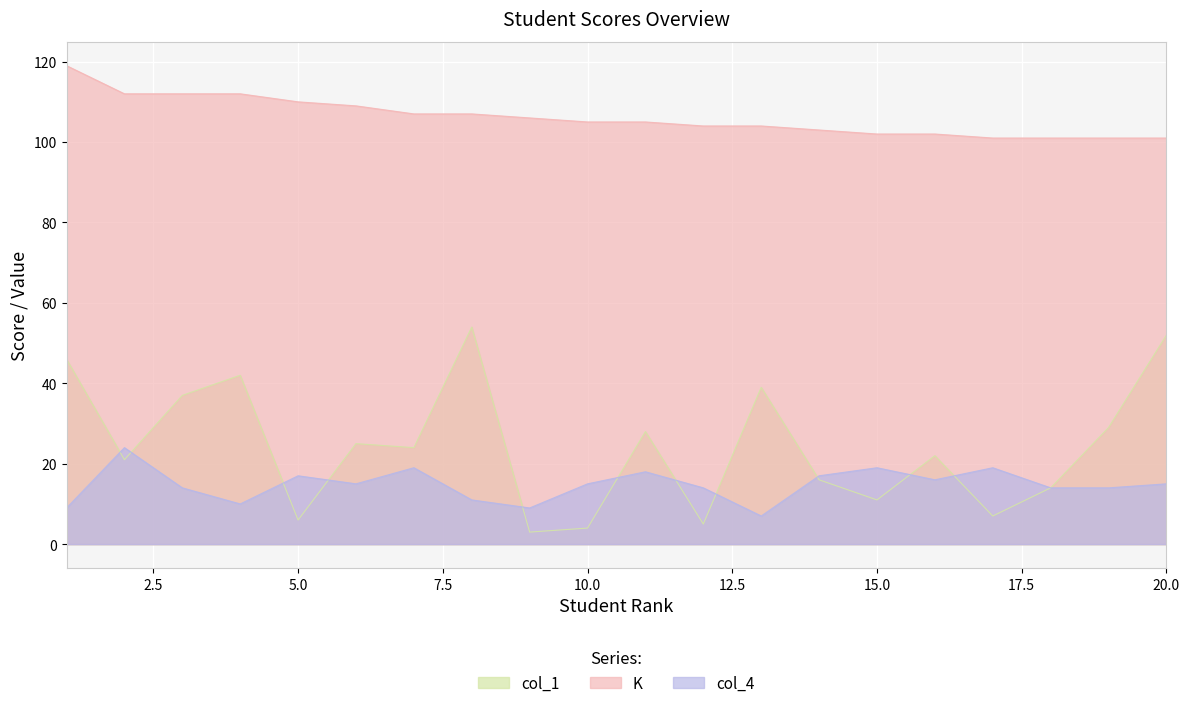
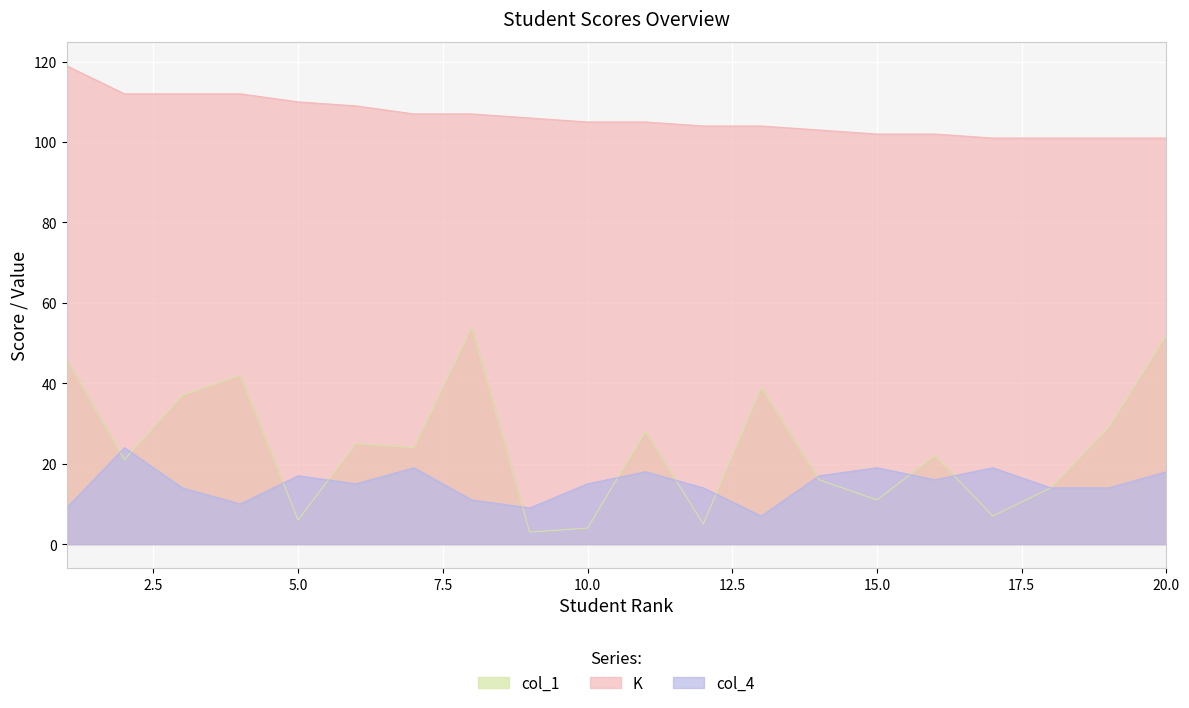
col_4, 20.0: 15 -> 18
